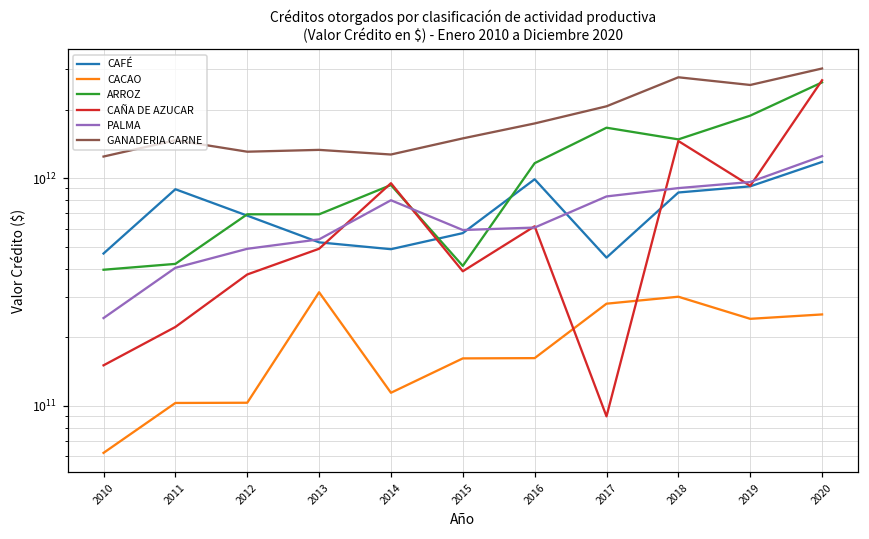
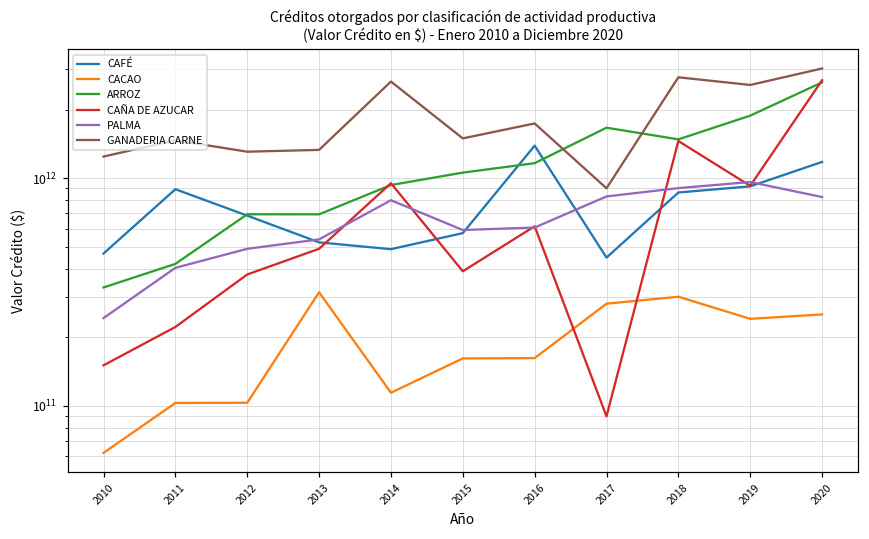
ARROZ, 2010: 400000000000 -> 330000000000
GANADERIA CARNE, 2014: 1300000000000 -> 2700000000000
ARROZ, 2015: 410000000000 -> 1100000000000
CAFÉ, 2016: 1000000000000 -> 1400000000000
GANADERIA CARNE, 2017: 2100000000000 -> 900000000000
PALMA, 2020: 1200000000000 -> 830000000000
